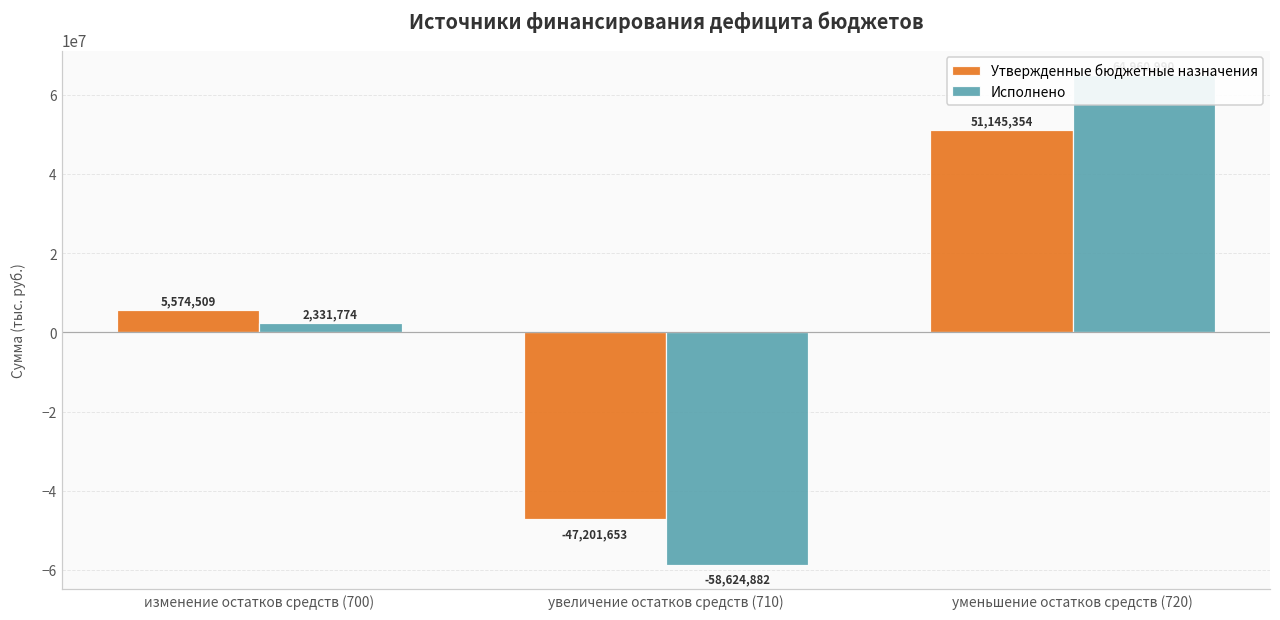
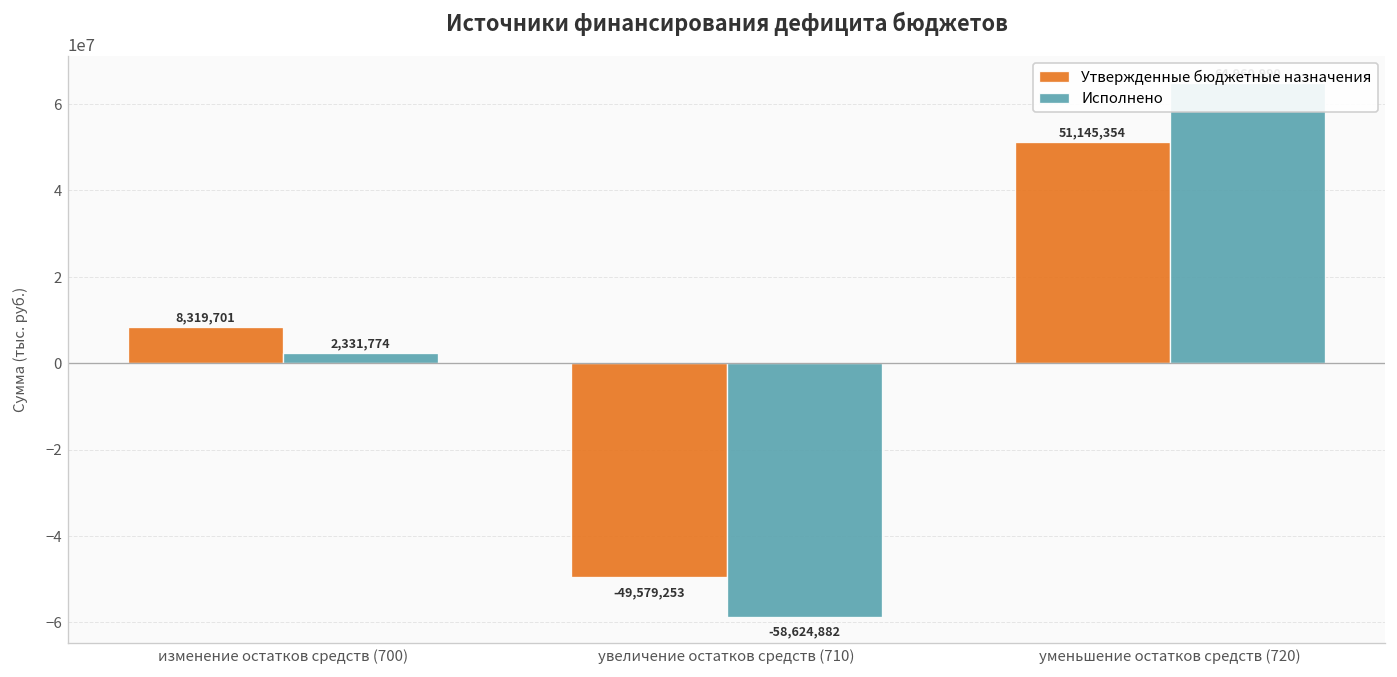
Утвержденные бюджетные назначения, изменение остатков средств (700): 5,574,509 -> 8,319,701
Утвержденные бюджетные назначения, увеличение остатков средств (710): -47,201,653 -> -49,579,253
